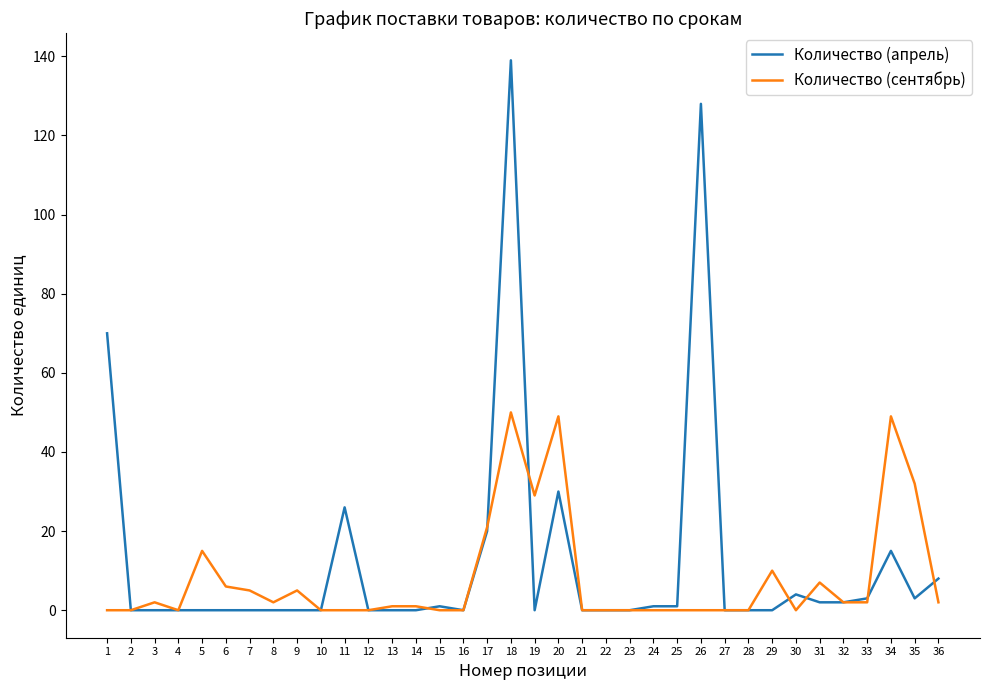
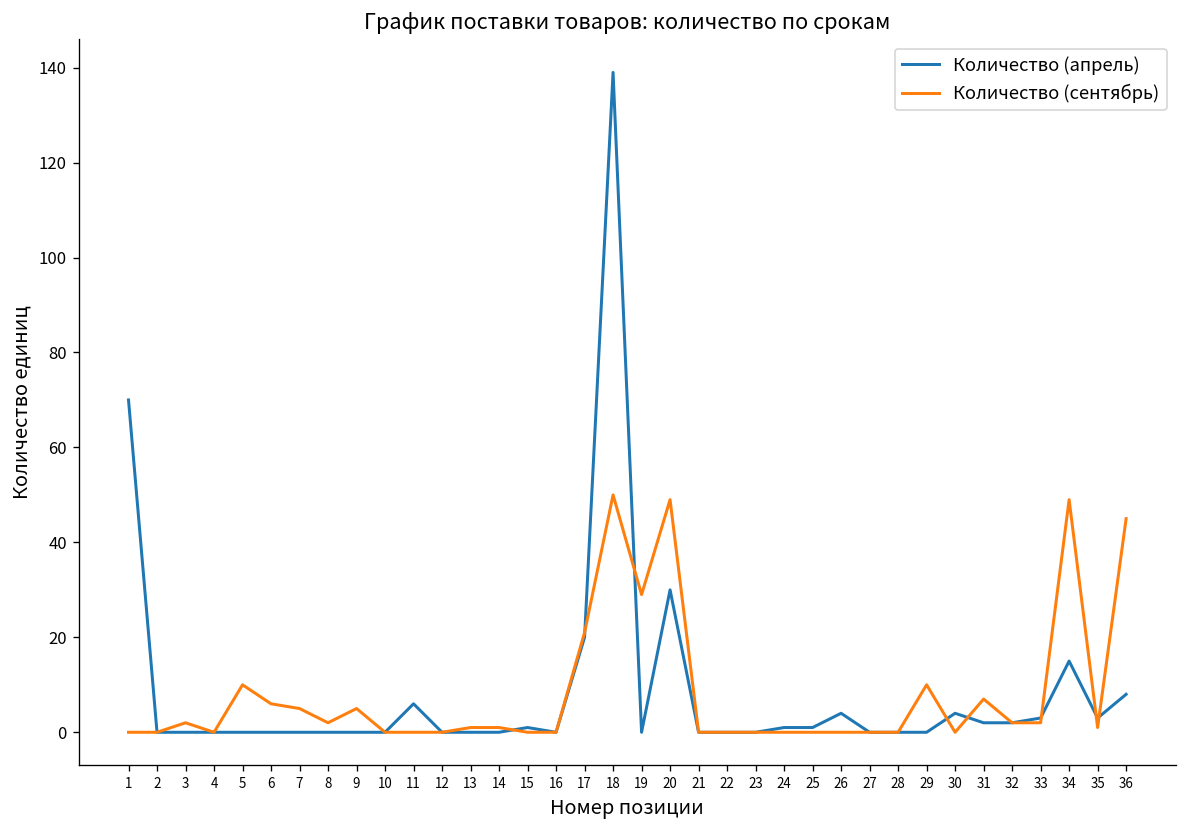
Количество (сентябрь), 5: 15 -> 10
Количество (апрель), 11: 26 -> 6
Количество (апрель), 26: 128 -> 4
Количество (сентябрь), 35: 32 -> 1
Количество (сентябрь), 36: 2 -> 45
